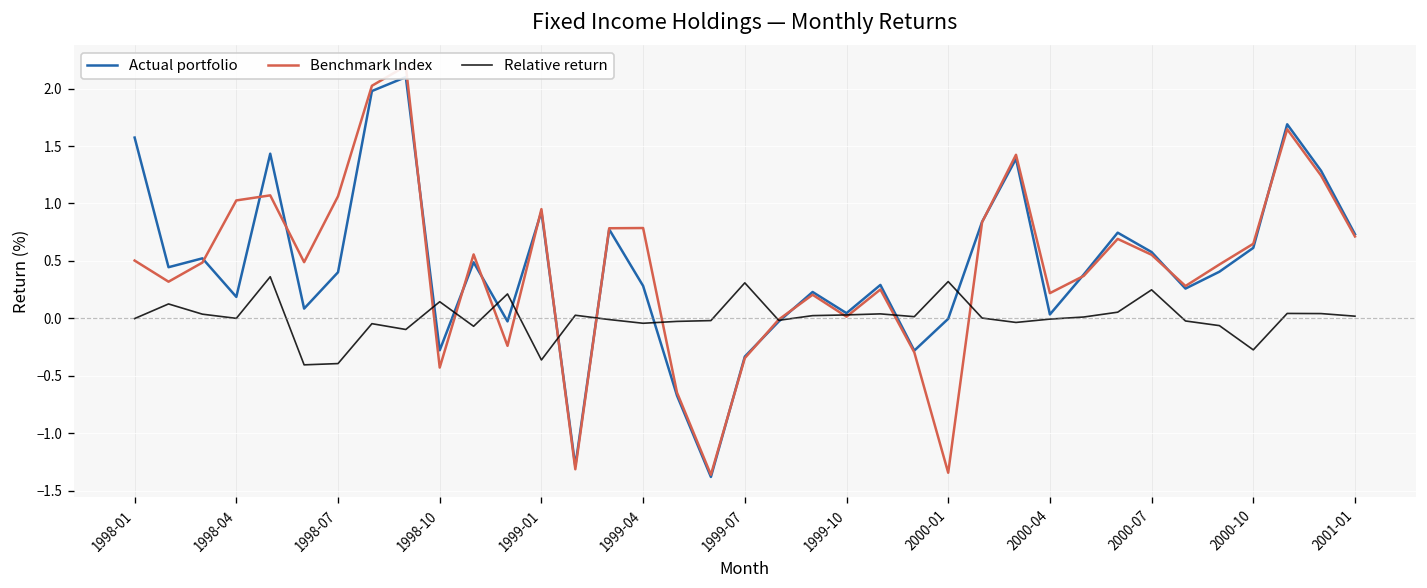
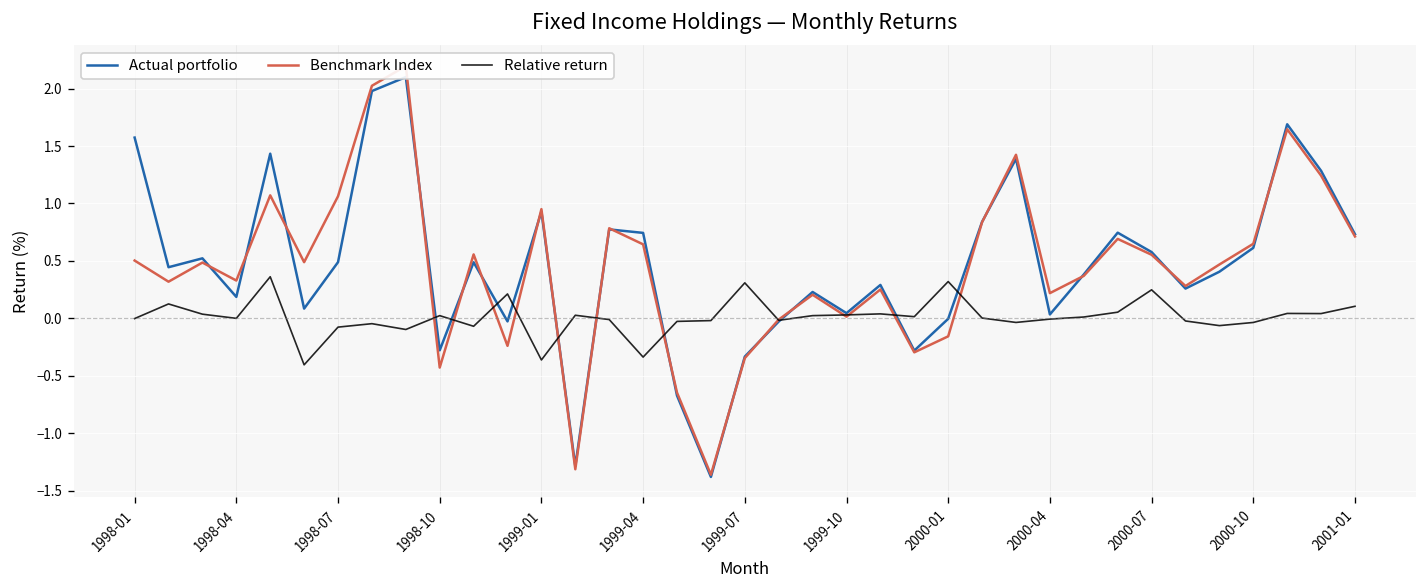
Benchmark Index, 1998-04: 1.0 -> 0.3
Actual portfolio, 1998-07: 0.4 -> 0.5
Relative return, 1998-07: -0.4 -> -0.1
Relative return, 1998-10: 0.1 -> 0.0
Actual portfolio, 1999-04: 0.3 -> 0.7
Benchmark Index, 1999-04: 0.8 -> 0.6
Relative return, 1999-04: 0.0 -> -0.3
Benchmark Index, 2000-01: -1.3 -> -0.2
Relative return, 2000-10: -0.3 -> 0.0
Relative return, 2001-01: 0.0 -> 0.1
